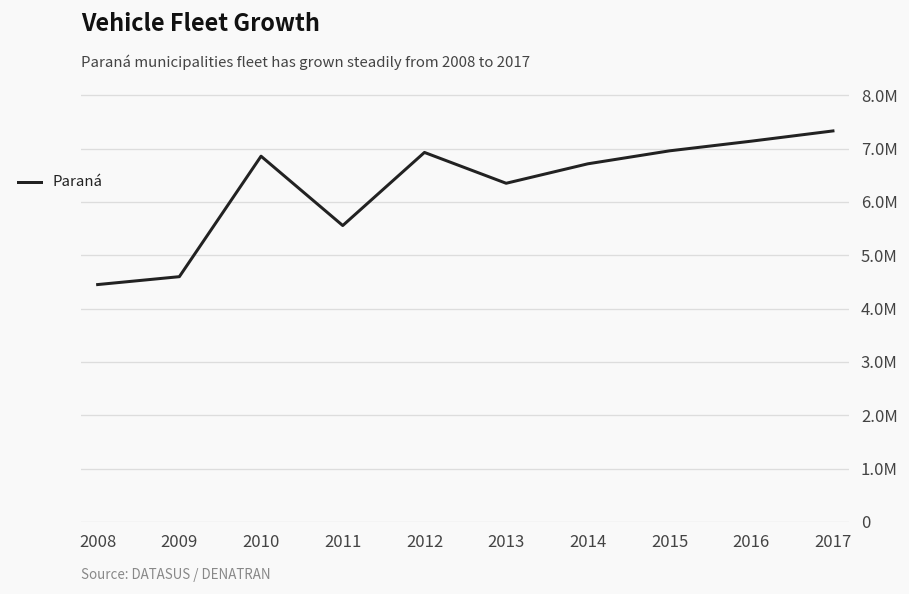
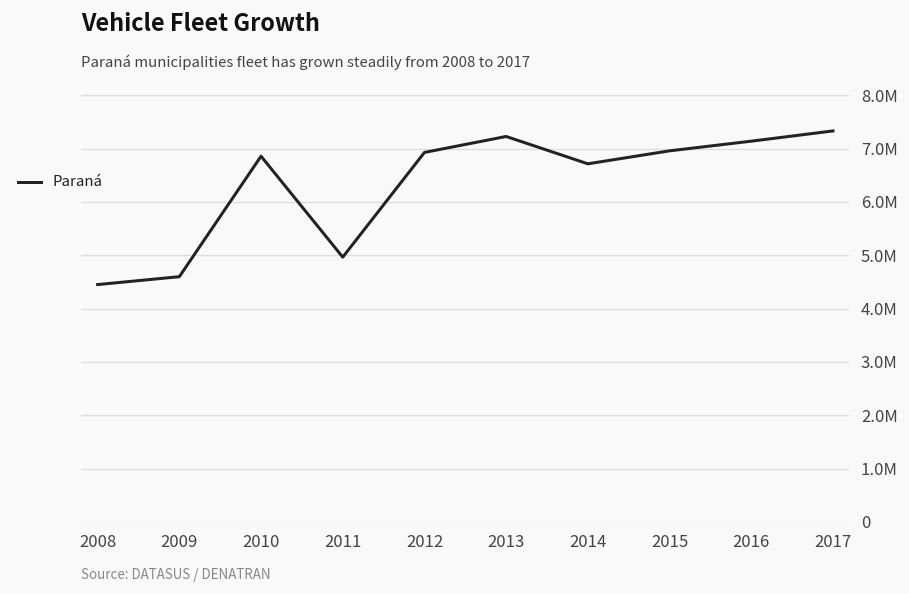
2011: 5600000 -> 5000000
2013: 6400000 -> 7200000
